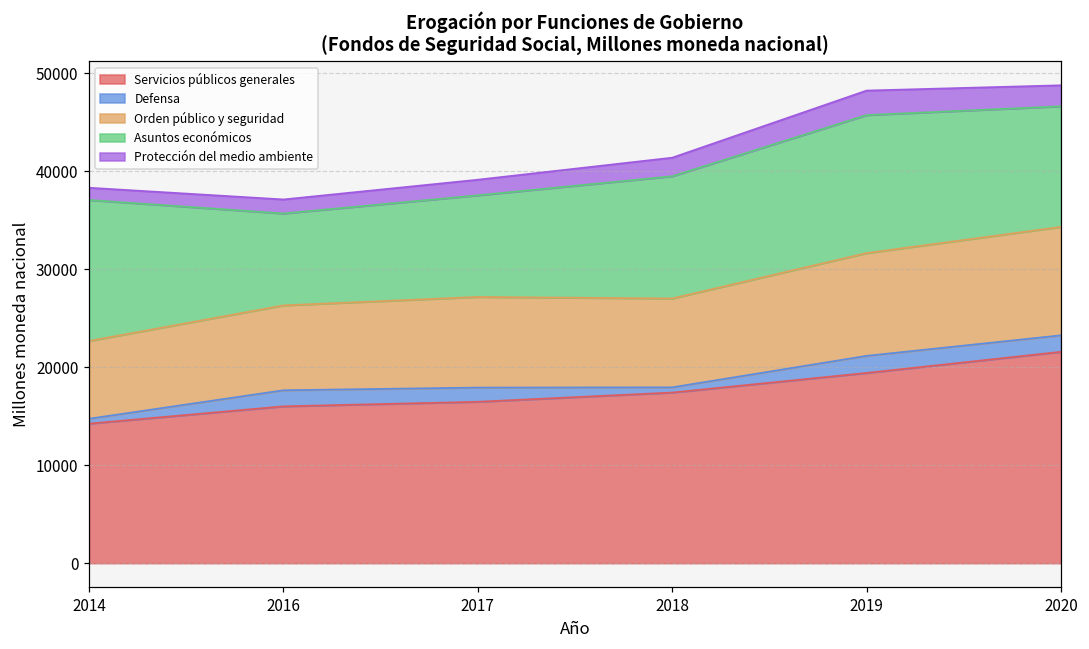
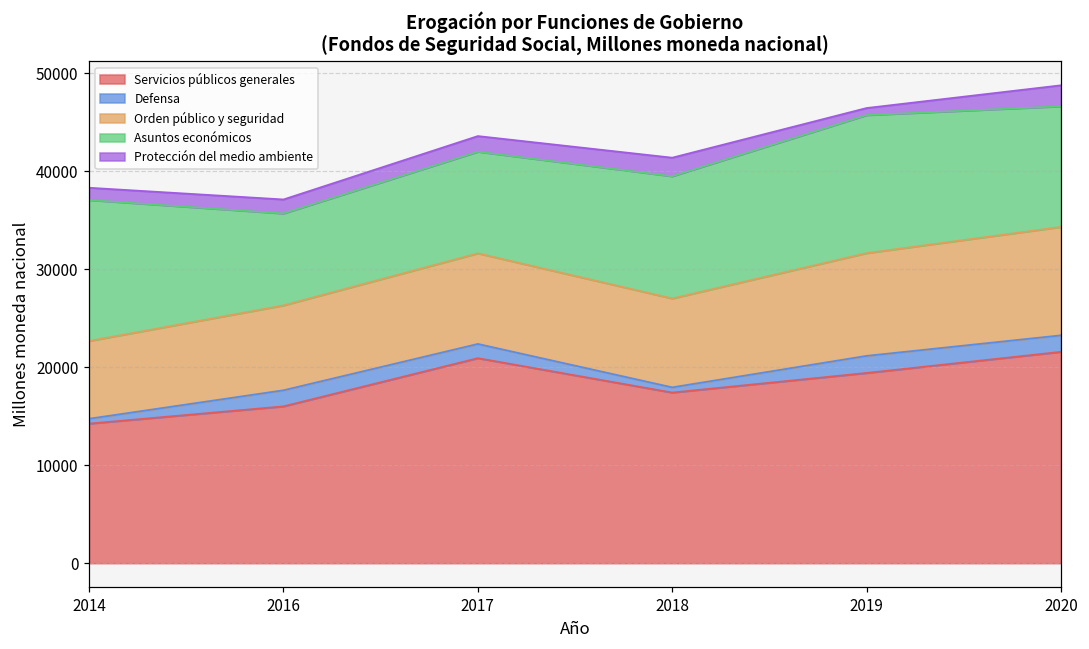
Servicios públicos generales, 2017: 16000 -> 21000
Protección del medio ambiente, 2019: 3000 -> 1000
